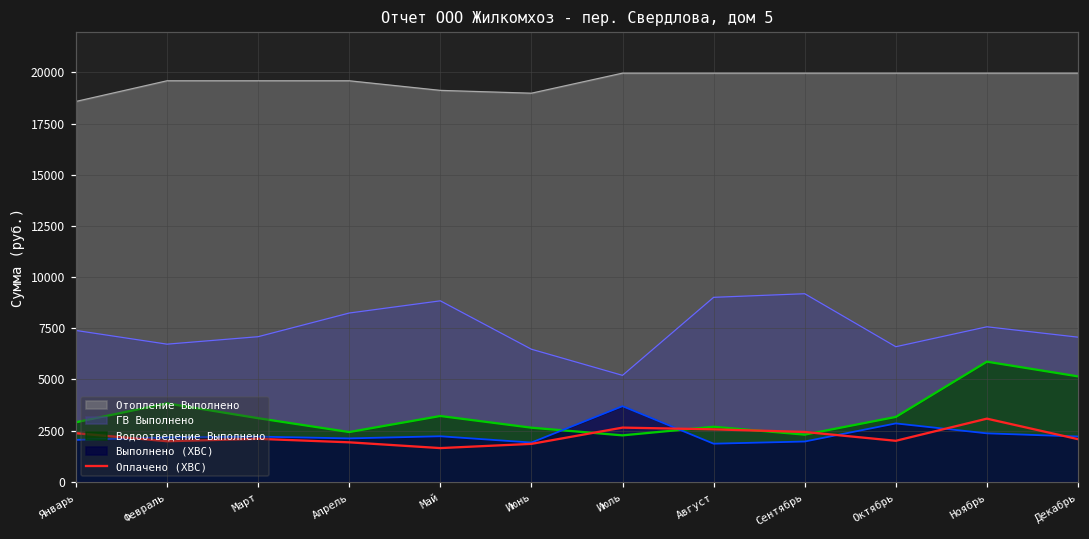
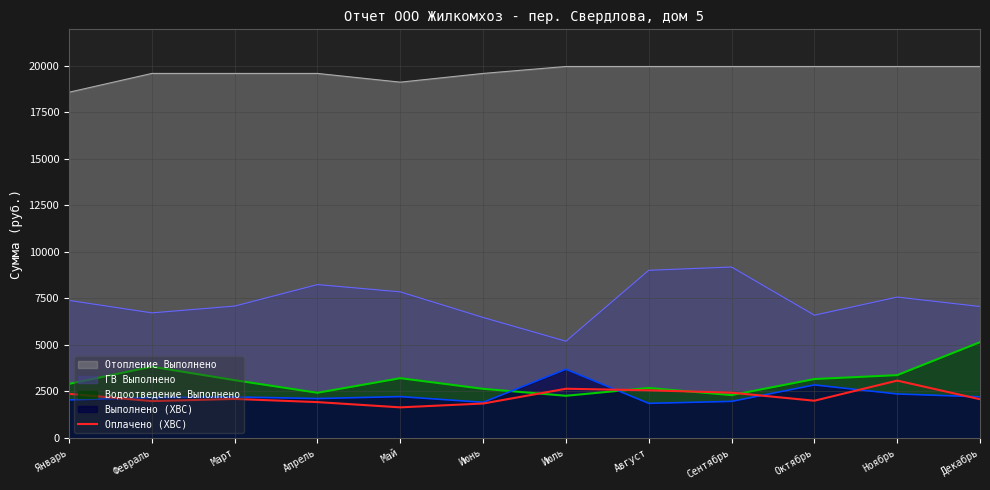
ГВ Выполнено, Май: 8800 -> 7900
Отопление Выполнено, Июнь: 19000 -> 19600
Водоотведение Выполнено, Ноябрь: 5900 -> 3400
